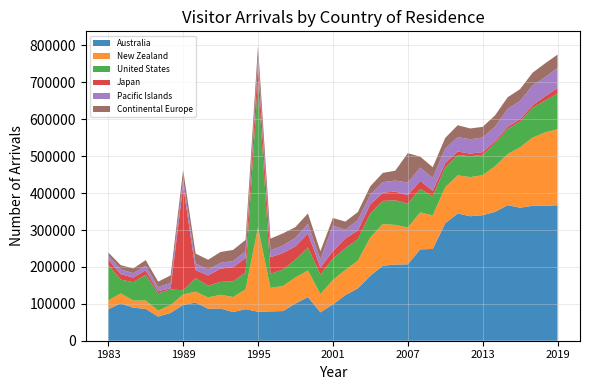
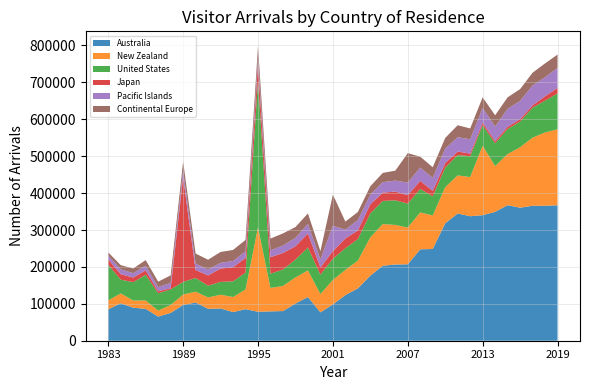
United States, 1989: 10000 -> 30000
Continental Europe, 2001: 20000 -> 80000
New Zealand, 2013: 110000 -> 190000
